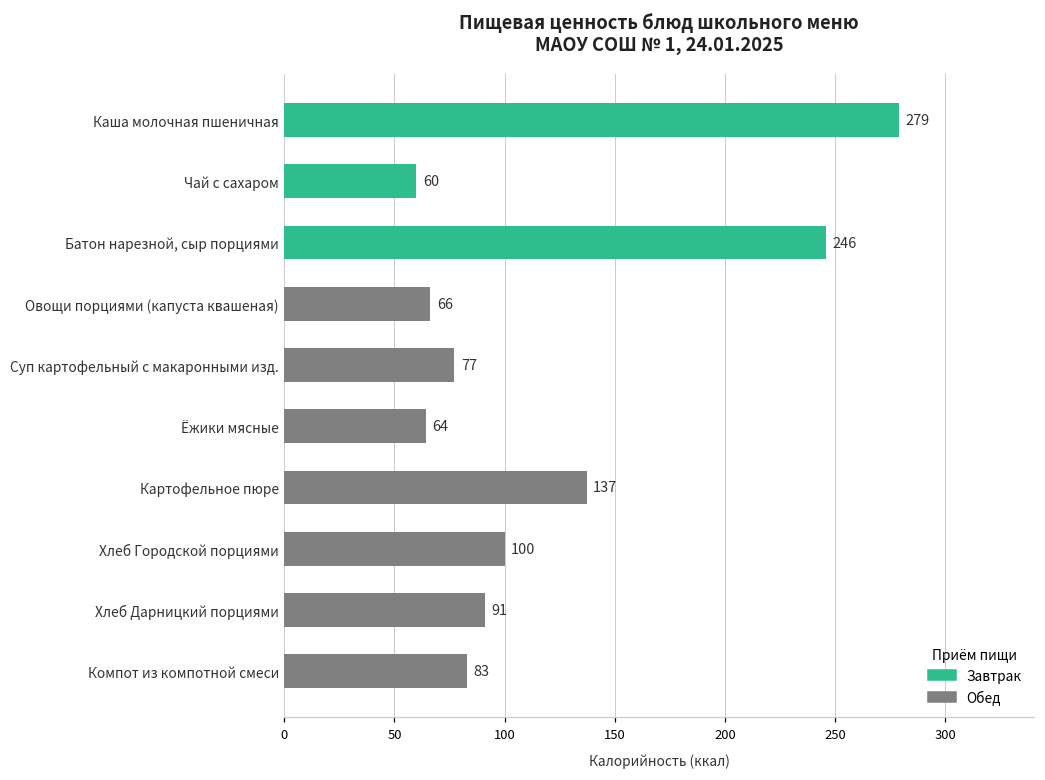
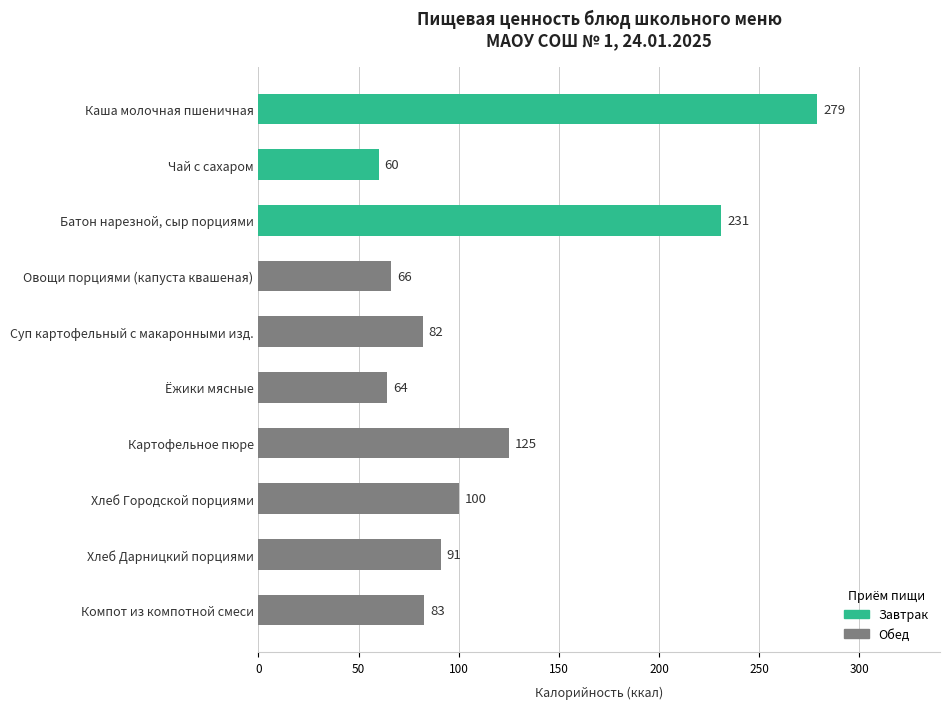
Батон нарезной, сыр порциями: 246 -> 231
Суп картофельный с макаронными изд.: 77 -> 82
Картофельное пюре: 137 -> 125
